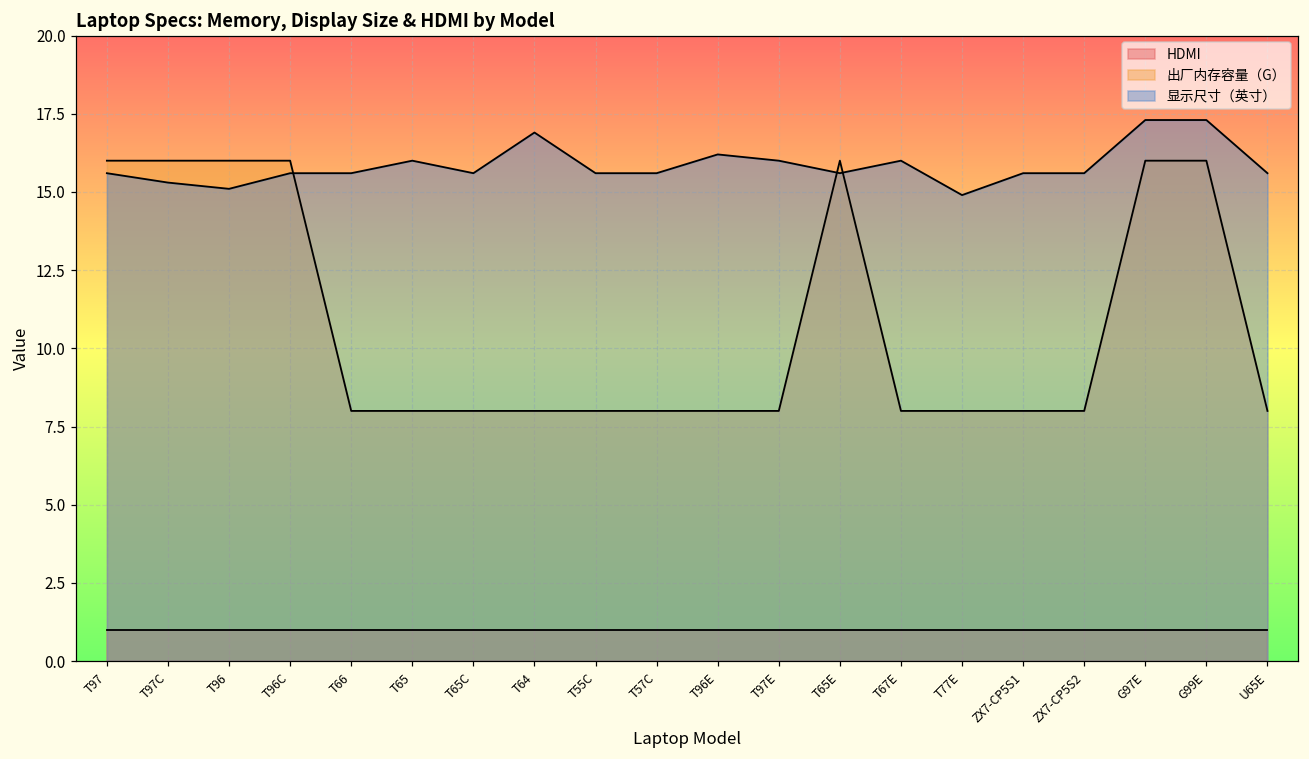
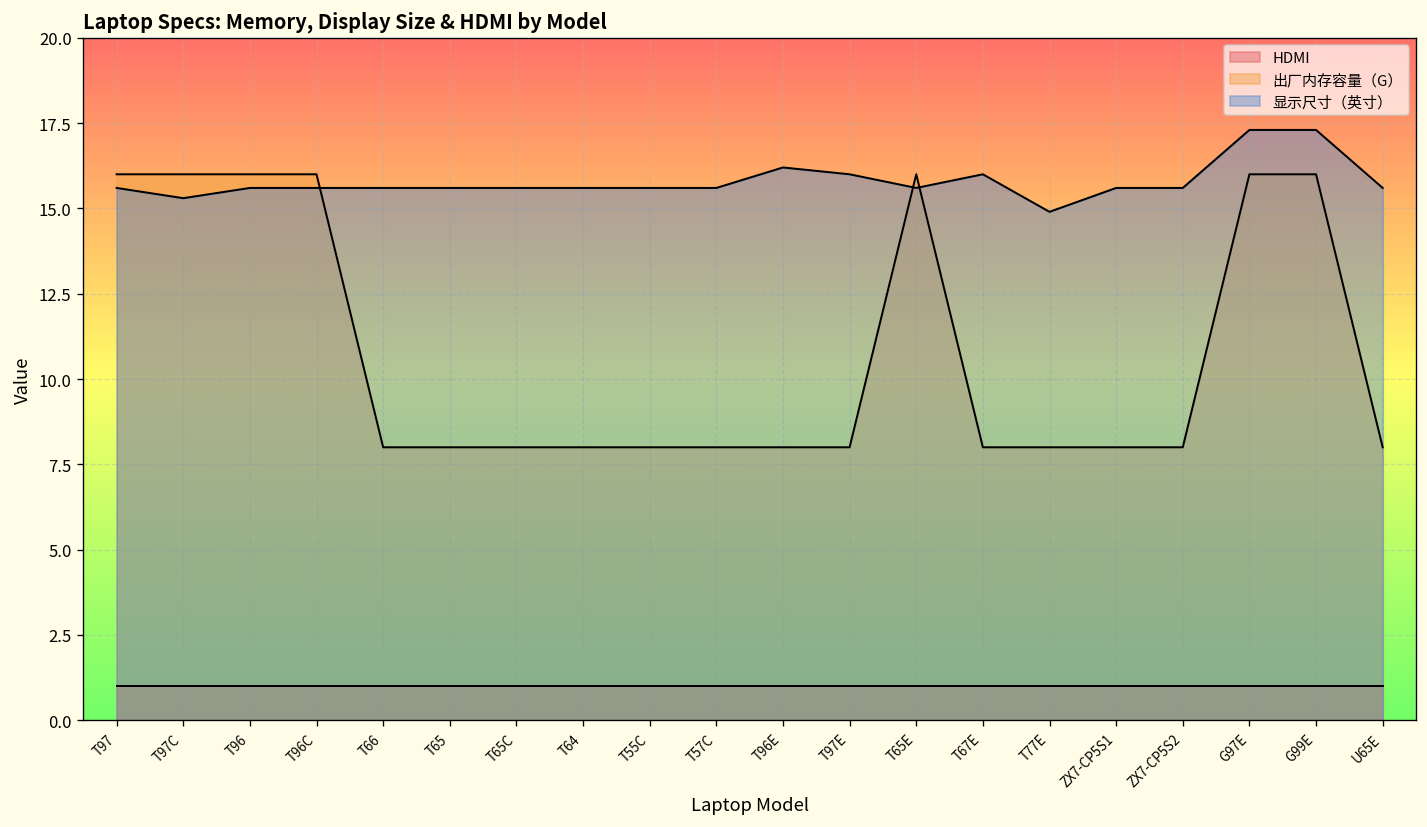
显示尺寸（英寸）, T96: 15.1 -> 15.6
显示尺寸（英寸）, T65: 16.0 -> 15.6
显示尺寸（英寸）, T64: 16.9 -> 15.6
